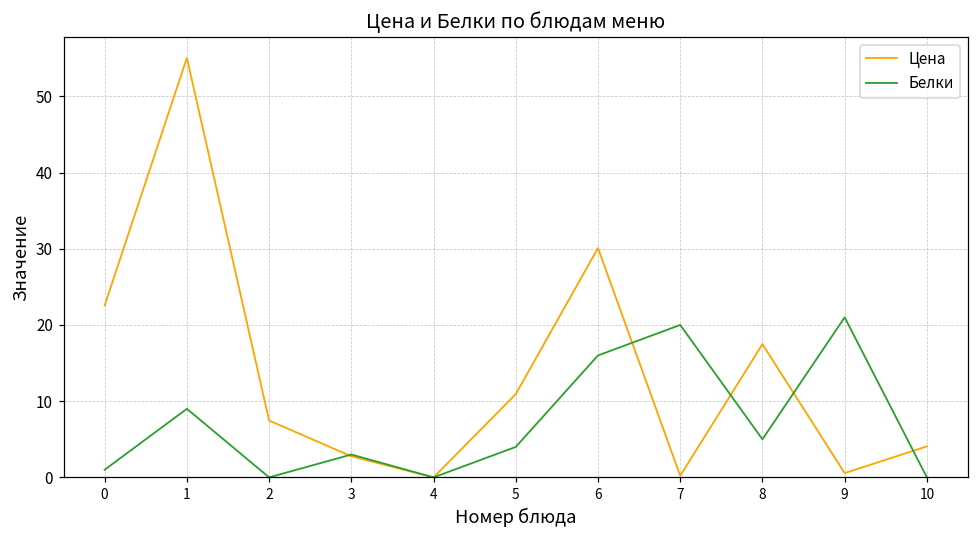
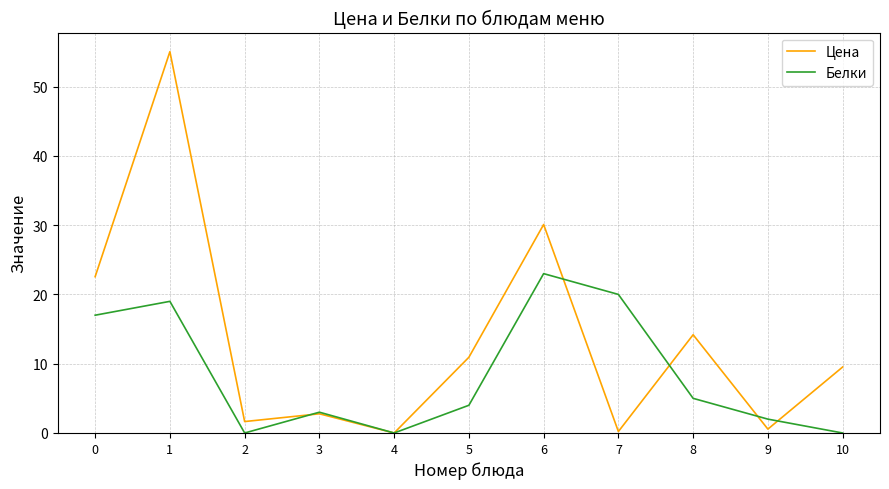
Белки, 0: 1 -> 17
Белки, 1: 9 -> 19
Цена, 2: 7 -> 2
Белки, 6: 16 -> 23
Цена, 8: 17 -> 14
Белки, 9: 21 -> 2
Цена, 10: 4 -> 10
